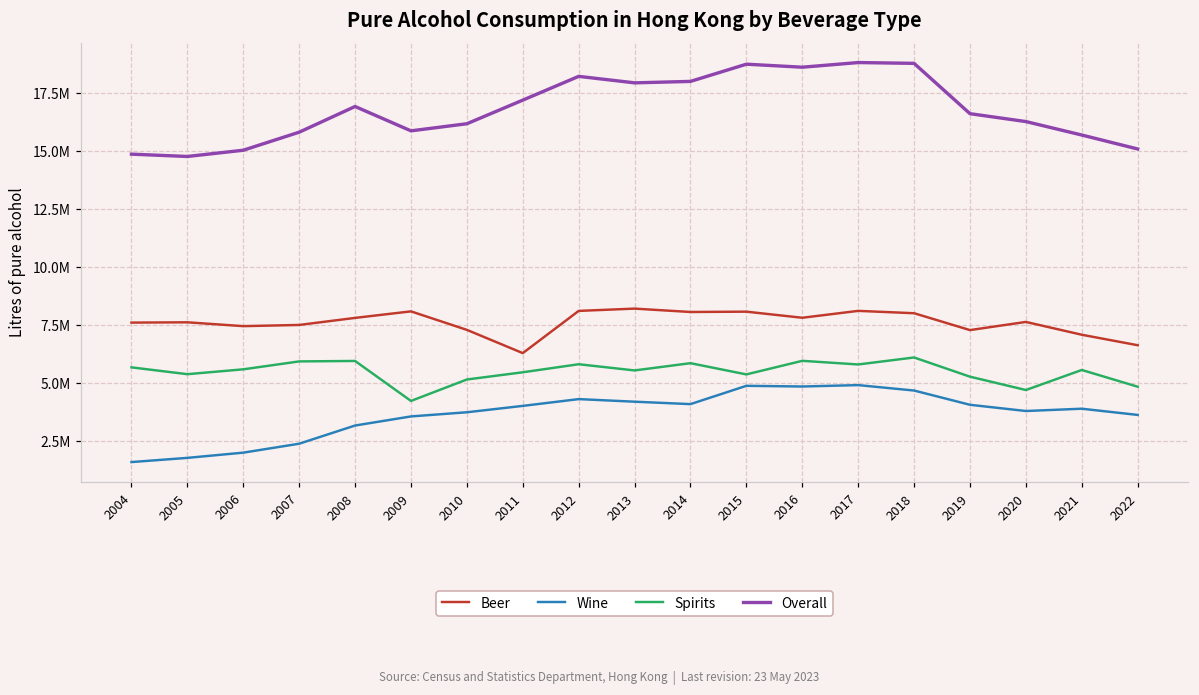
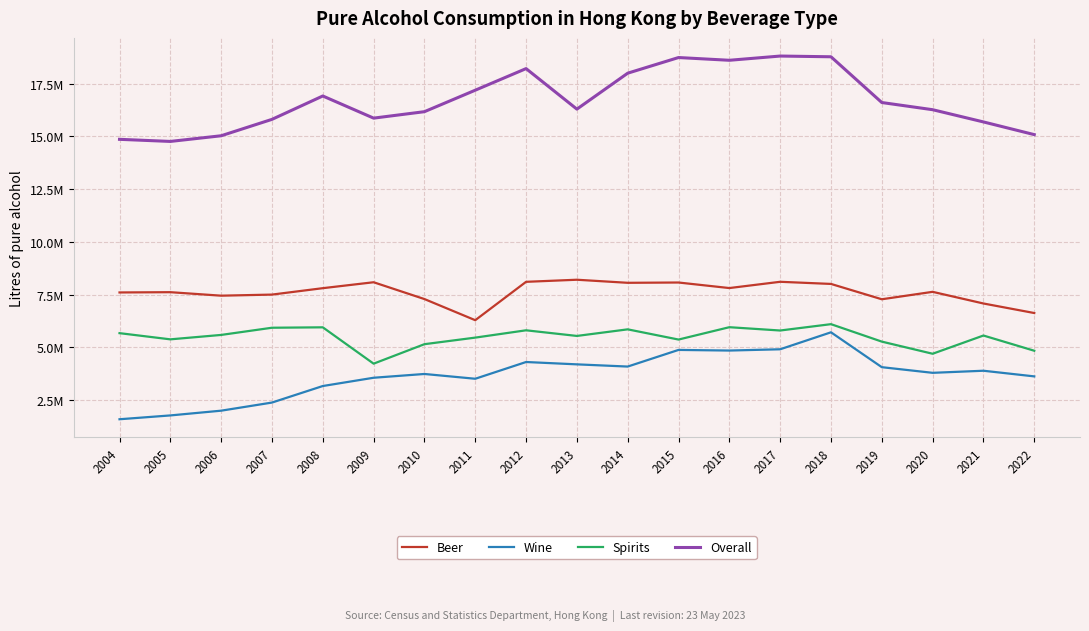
Wine, 2011: 4000000 -> 3500000
Overall, 2013: 17900000 -> 16300000
Wine, 2018: 4700000 -> 5700000
